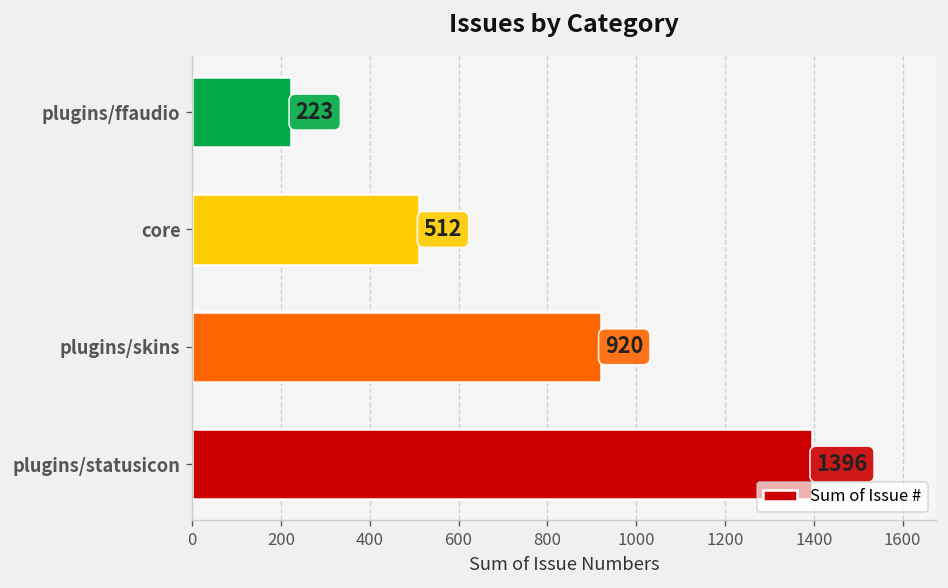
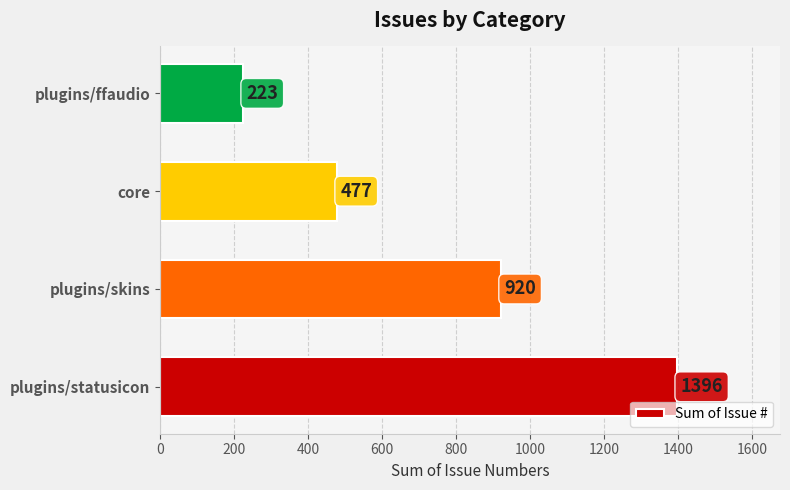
core: 512 -> 477
